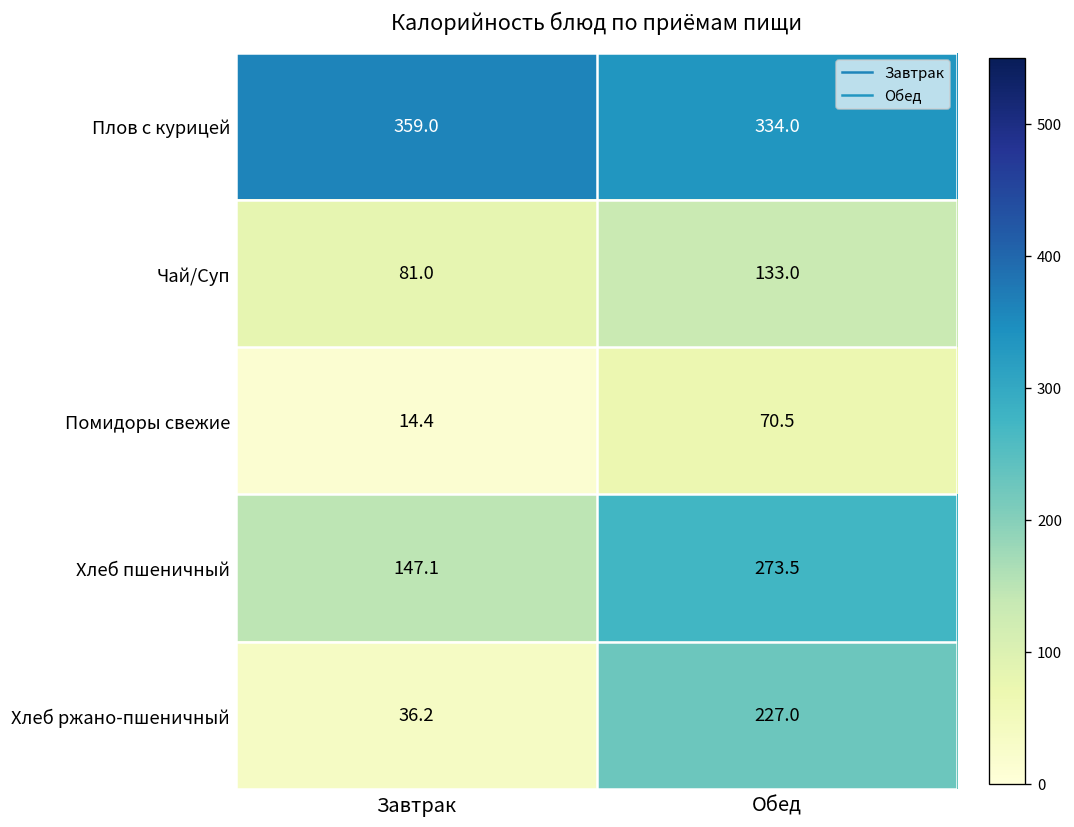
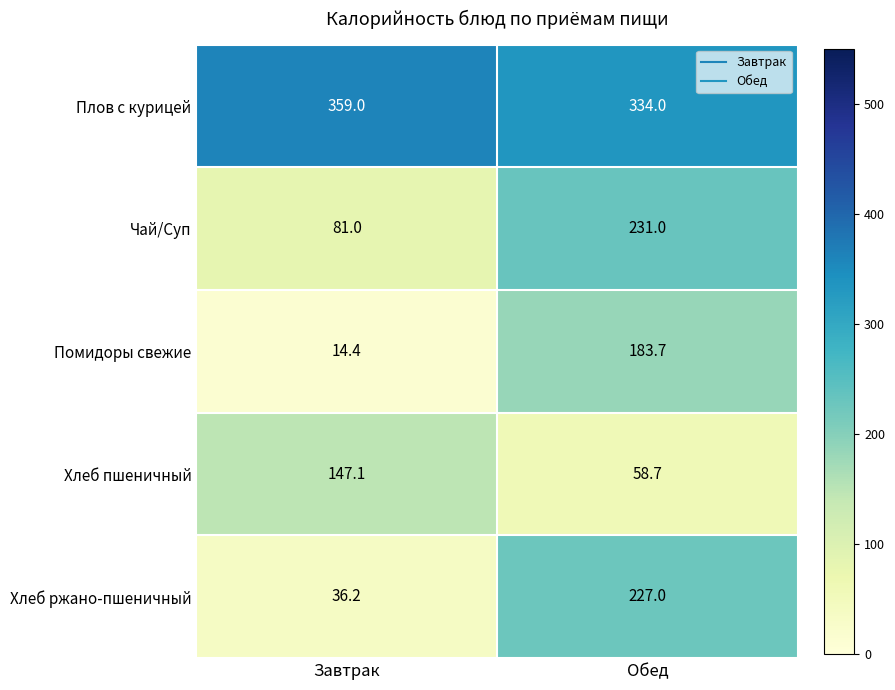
Чай/Суп, Обед: 133.0 -> 231.0
Помидоры свежие, Обед: 70.5 -> 183.7
Хлеб пшеничный, Обед: 273.5 -> 58.7
